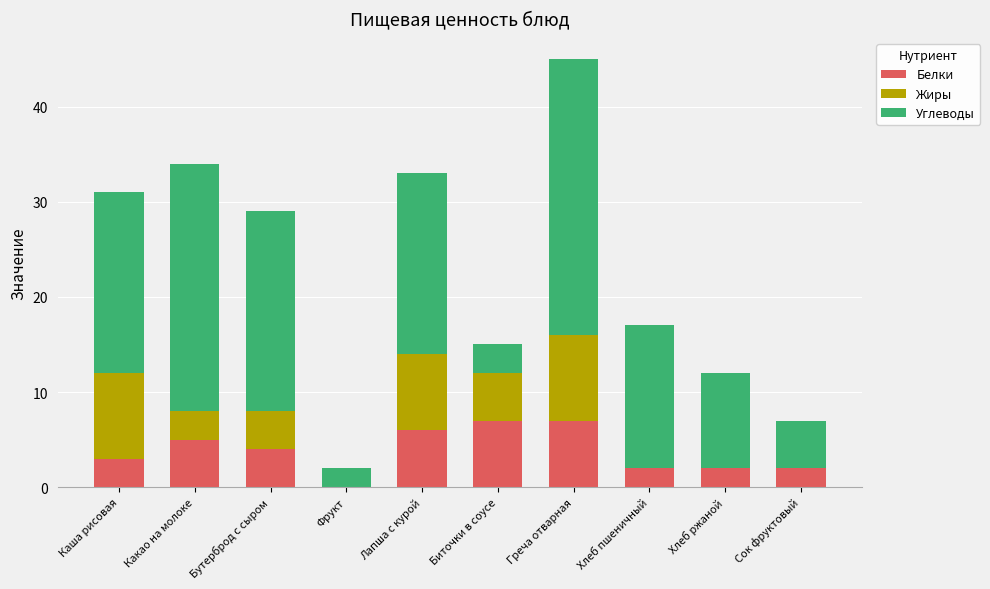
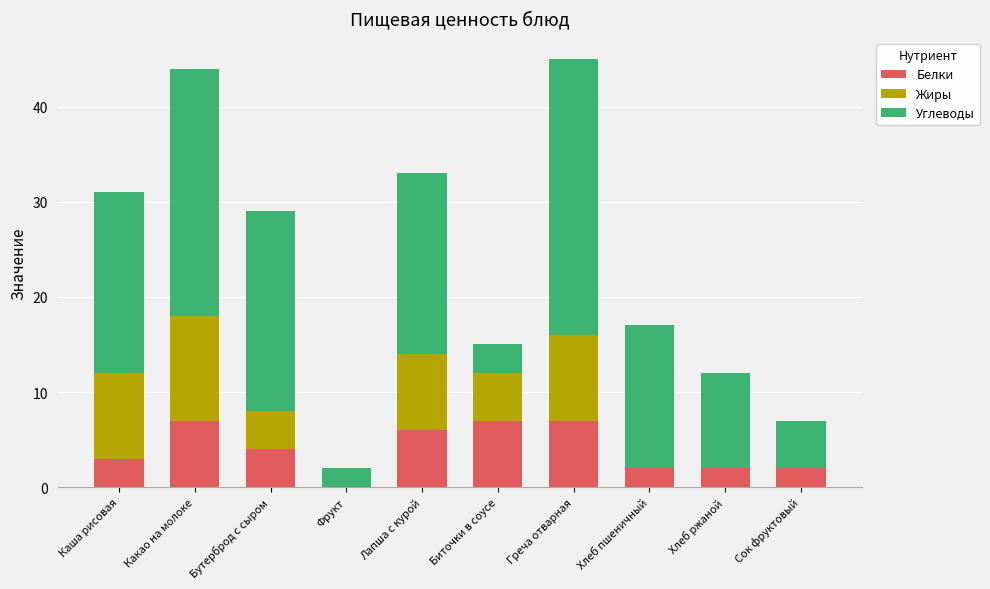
Белки, Какао на молоке: 5 -> 7
Жиры, Какао на молоке: 3 -> 11
